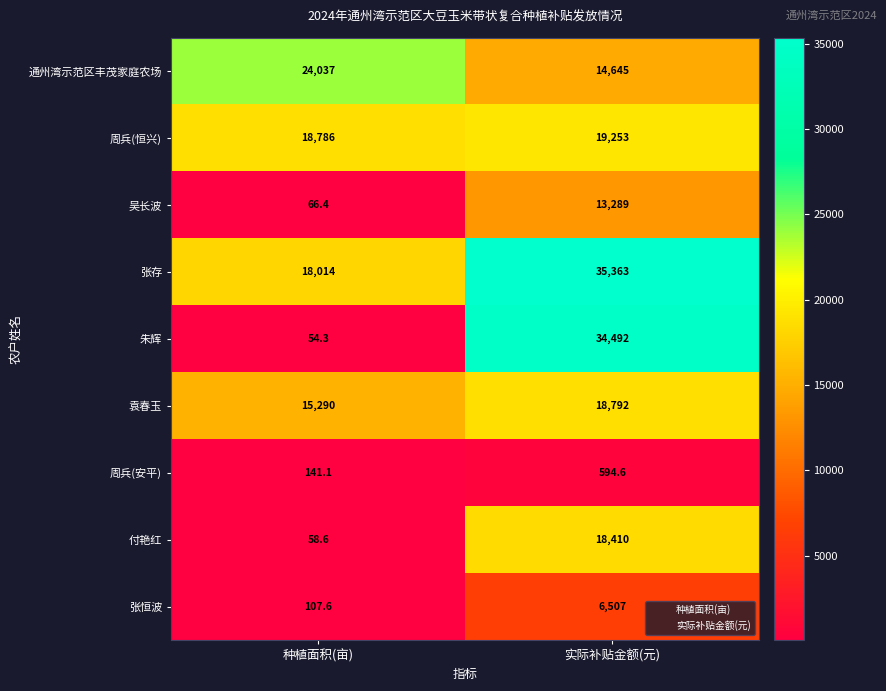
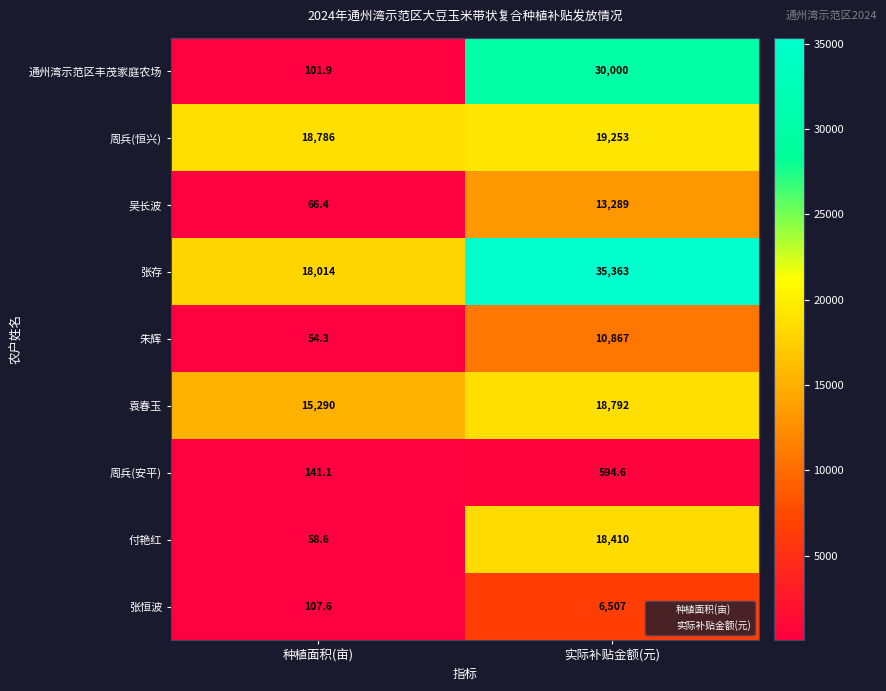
通州湾示范区丰茂家庭农场, 种植面积(亩): 24,037 -> 101.9
通州湾示范区丰茂家庭农场, 实际补贴金额(元): 14,645 -> 30,000
朱辉, 实际补贴金额(元): 34,492 -> 10,867
